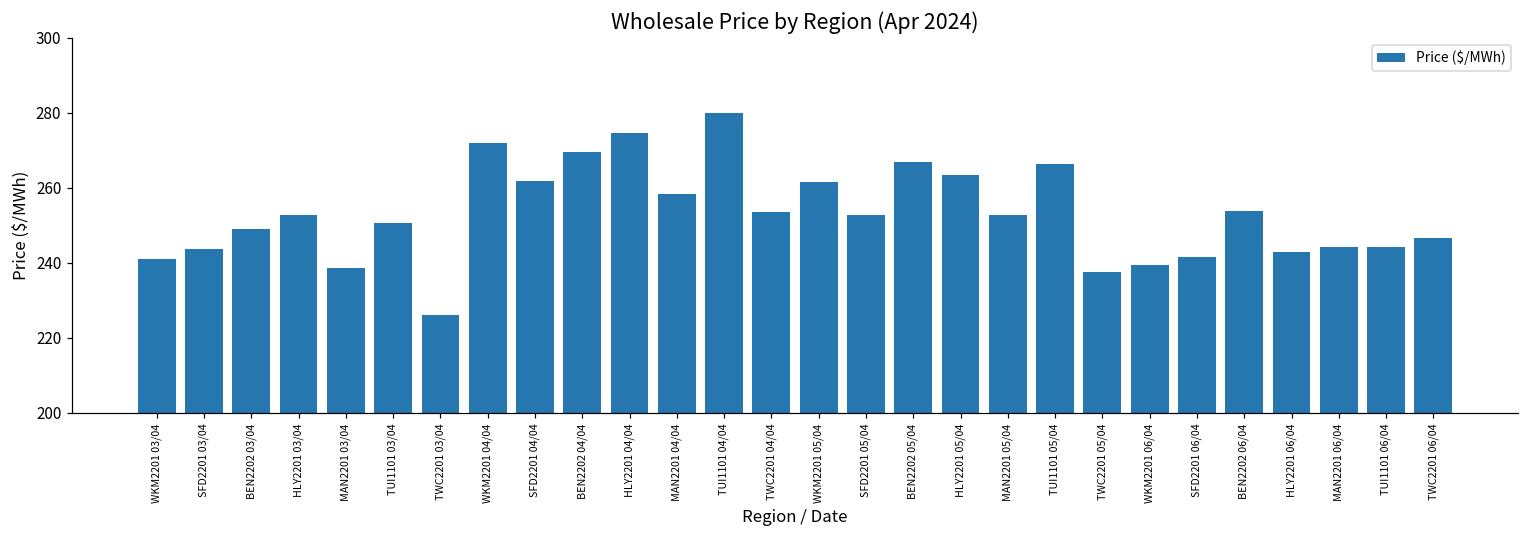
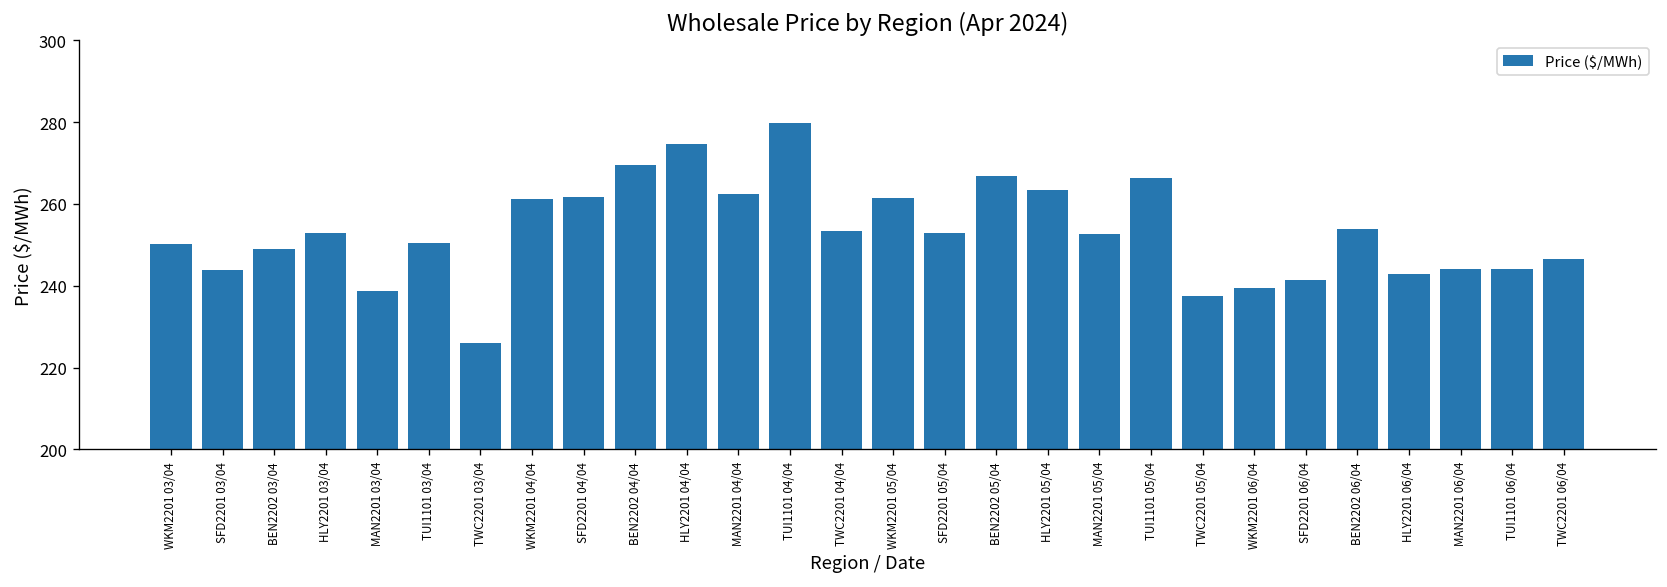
WKM2201 03/04: 241 -> 250
WKM2201 04/04: 272 -> 261
MAN2201 04/04: 258 -> 263
